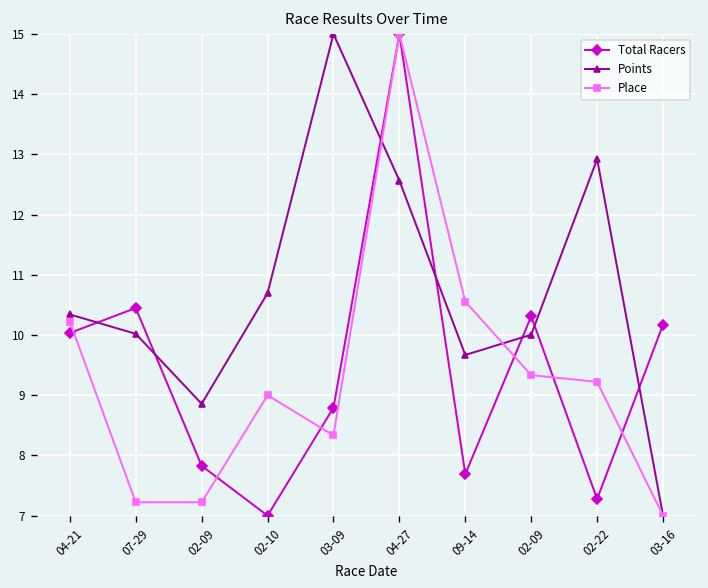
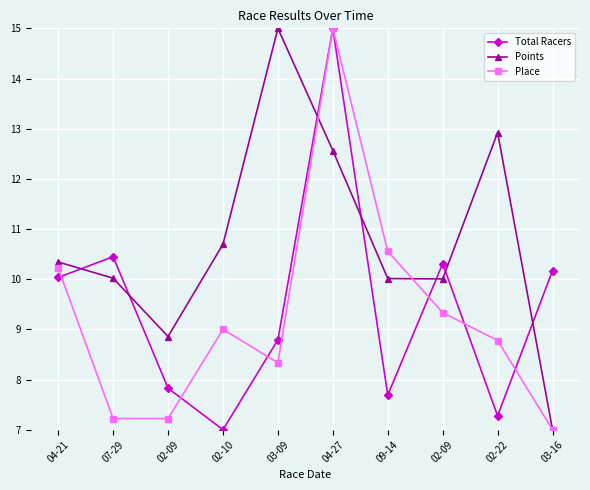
Points, 09-14: 9.7 -> 10.0
Place, 02-22: 9.2 -> 8.8
